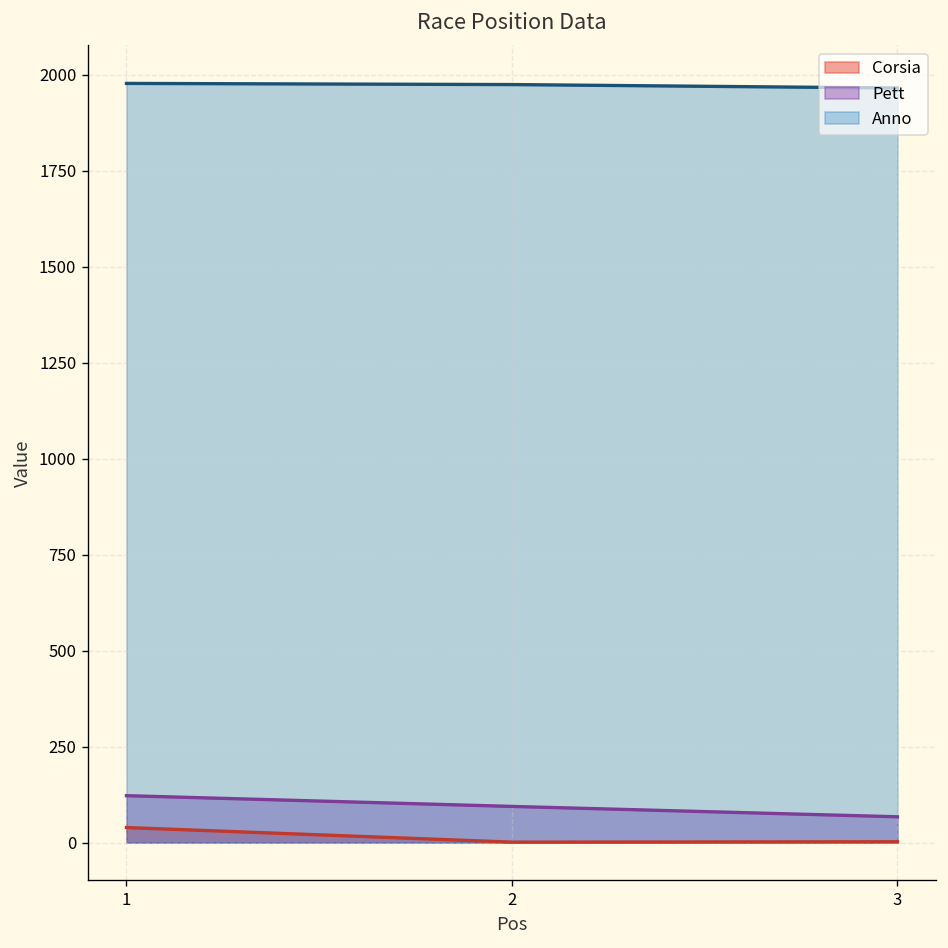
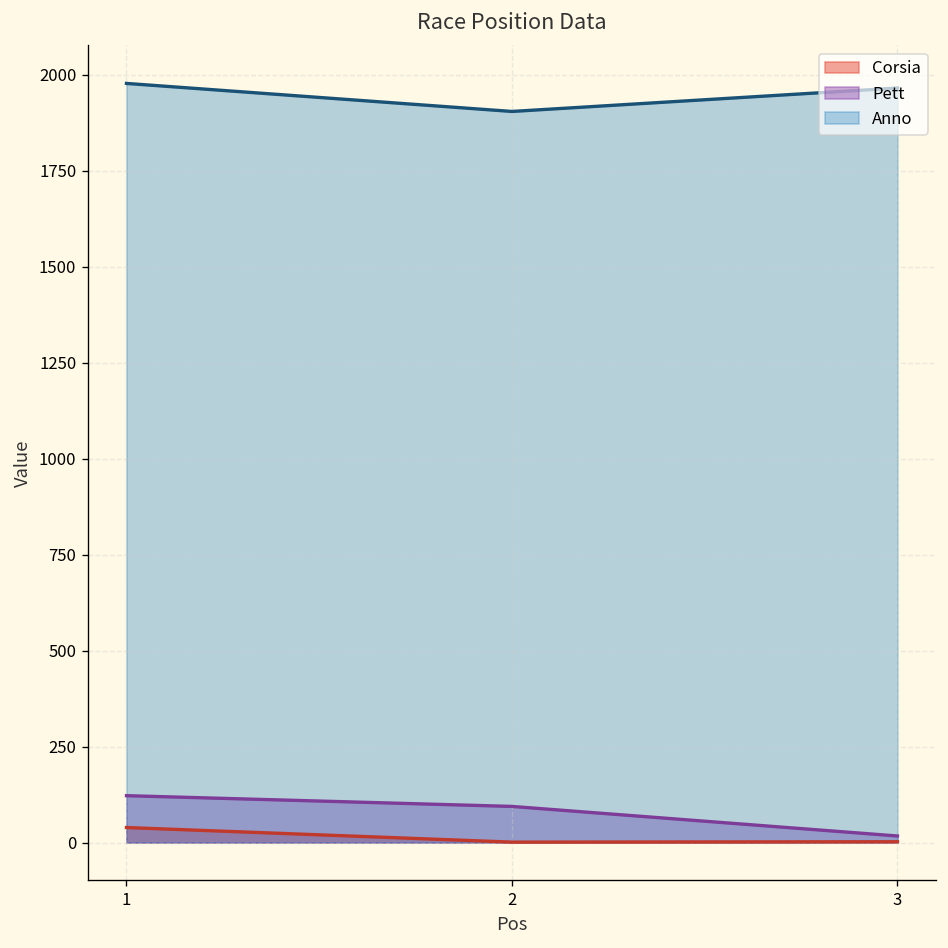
Anno, 2: 1970 -> 1900
Pett, 3: 70 -> 20
